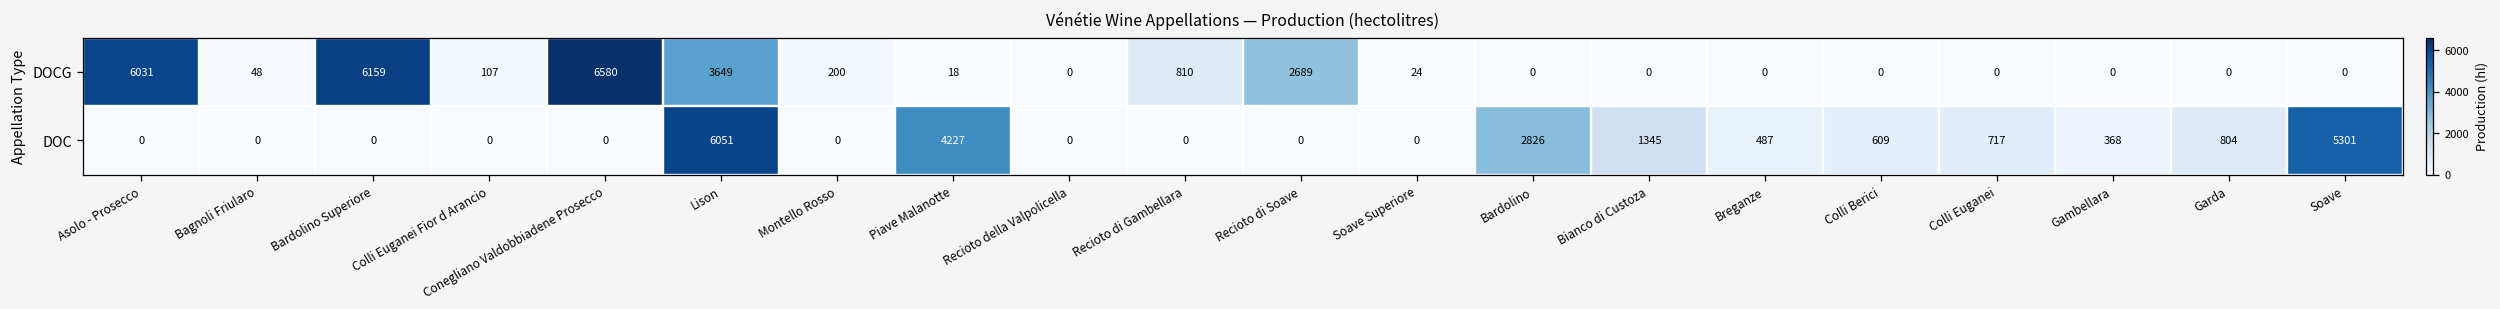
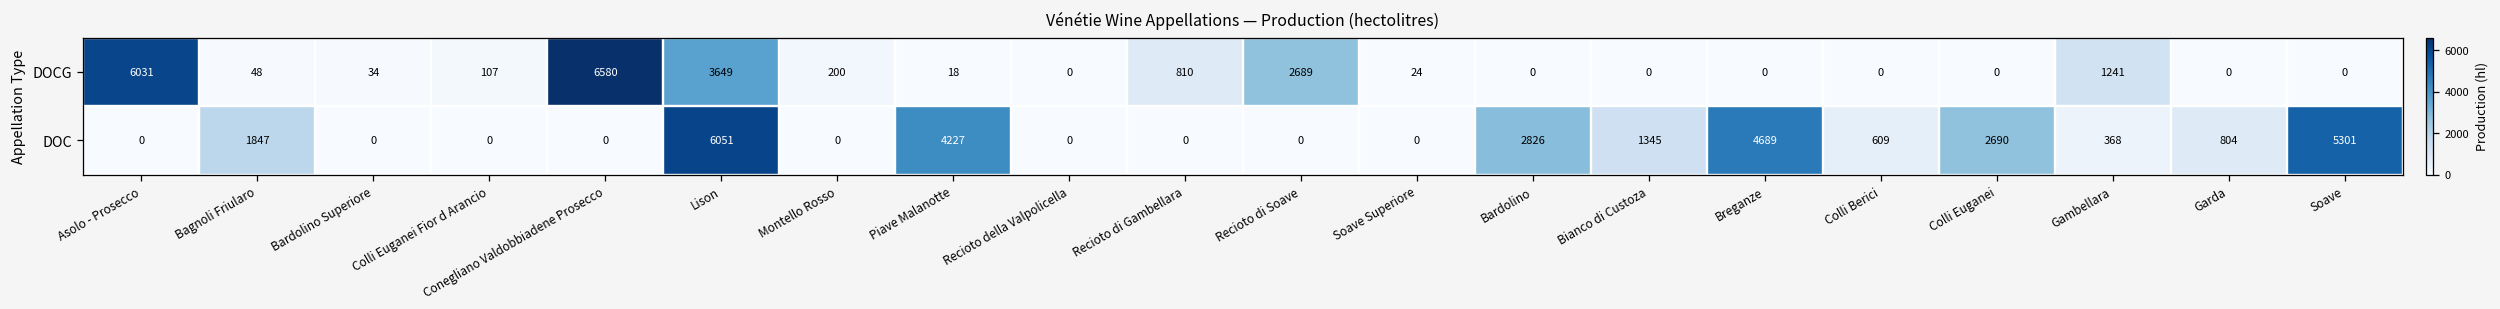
DOCG, Bardolino Superiore: 6159 -> 34
DOCG, Gambellara: 0 -> 1241
DOC, Bagnoli Friularo: 0 -> 1847
DOC, Breganze: 487 -> 4689
DOC, Colli Euganei: 717 -> 2690
